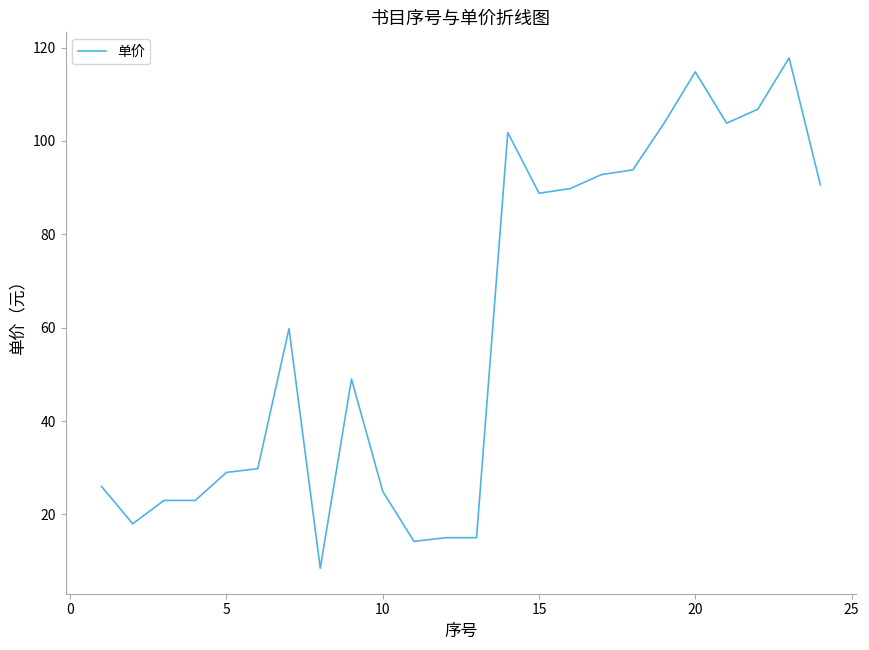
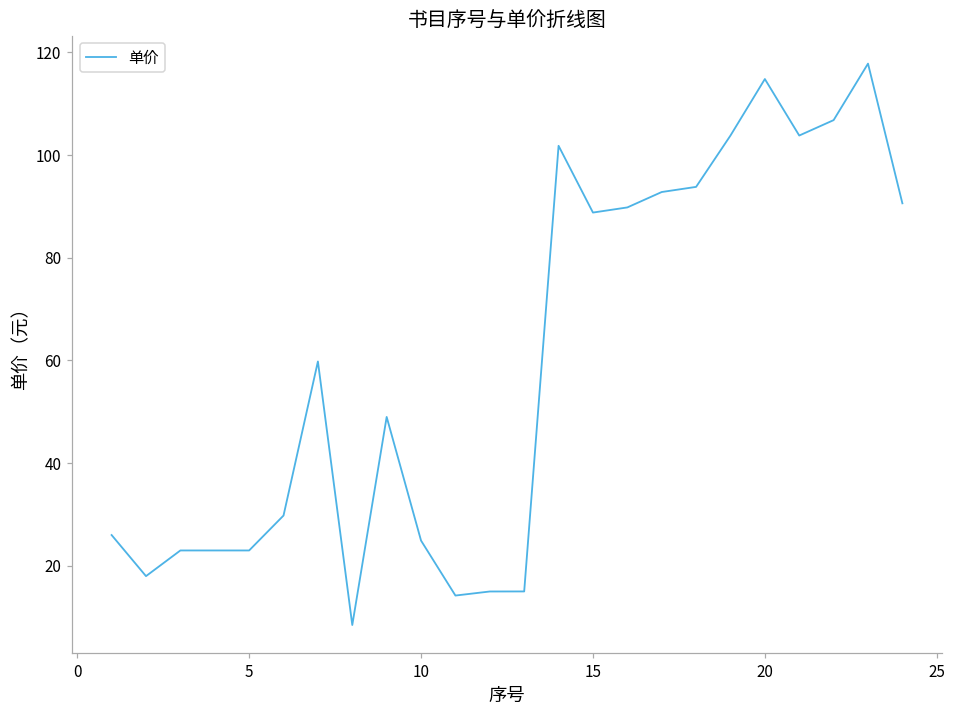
5: 29 -> 23
